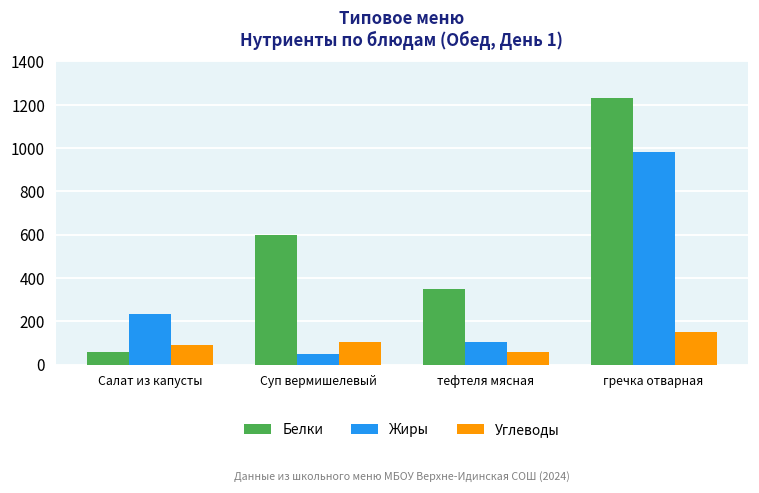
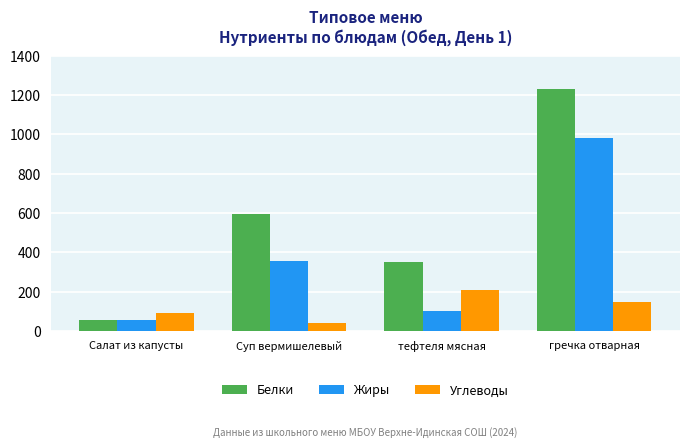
Жиры, Салат из капусты: 230 -> 60
Жиры, Суп вермишелевый: 50 -> 360
Углеводы, Суп вермишелевый: 100 -> 40
Углеводы, тефтеля мясная: 60 -> 210
